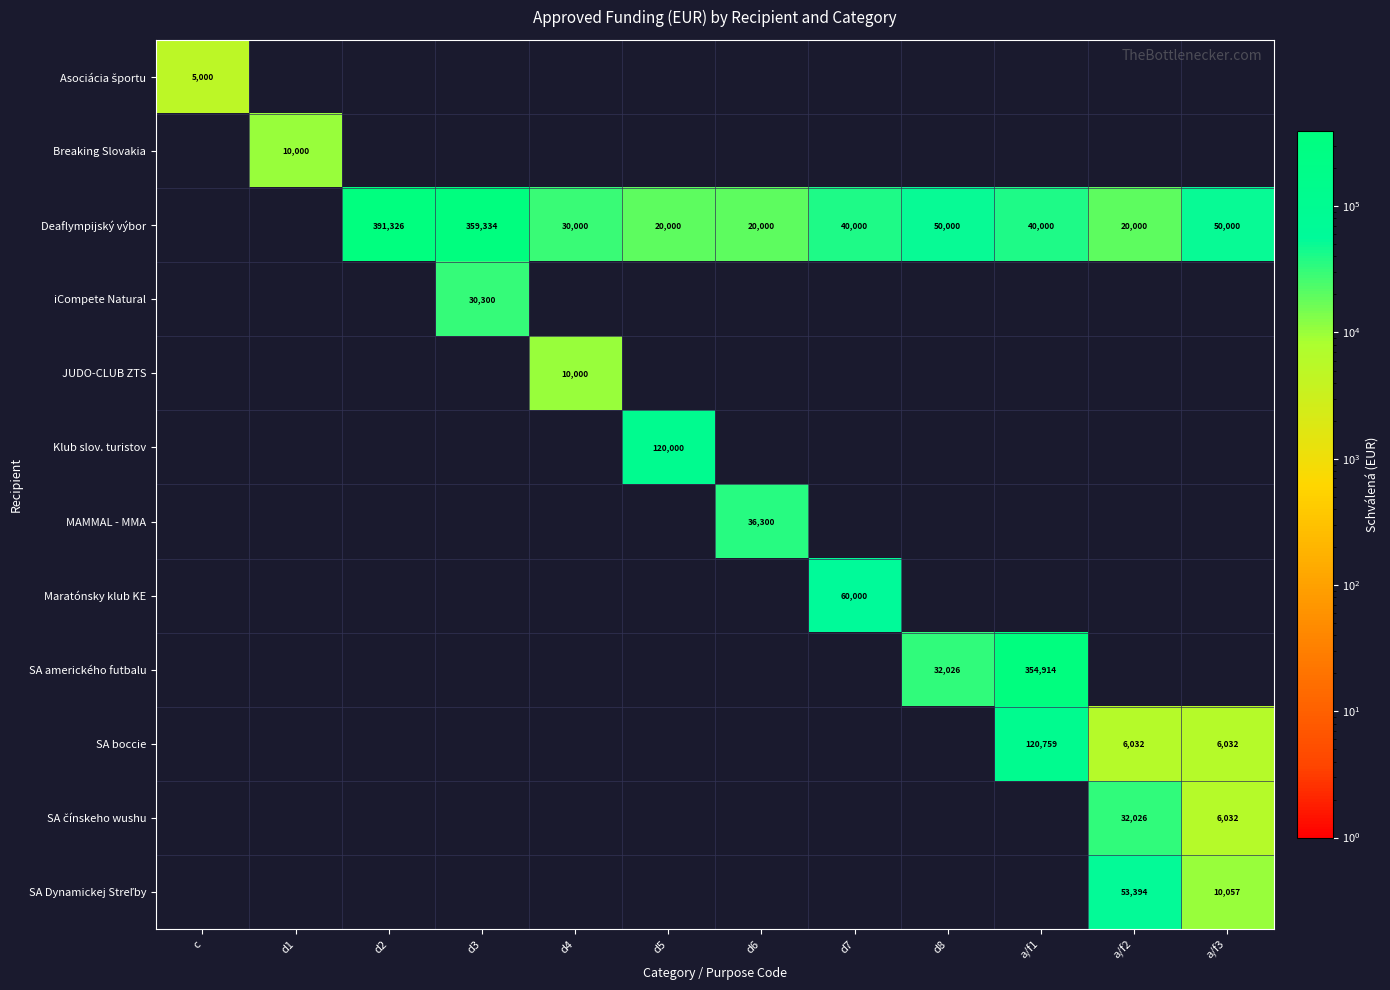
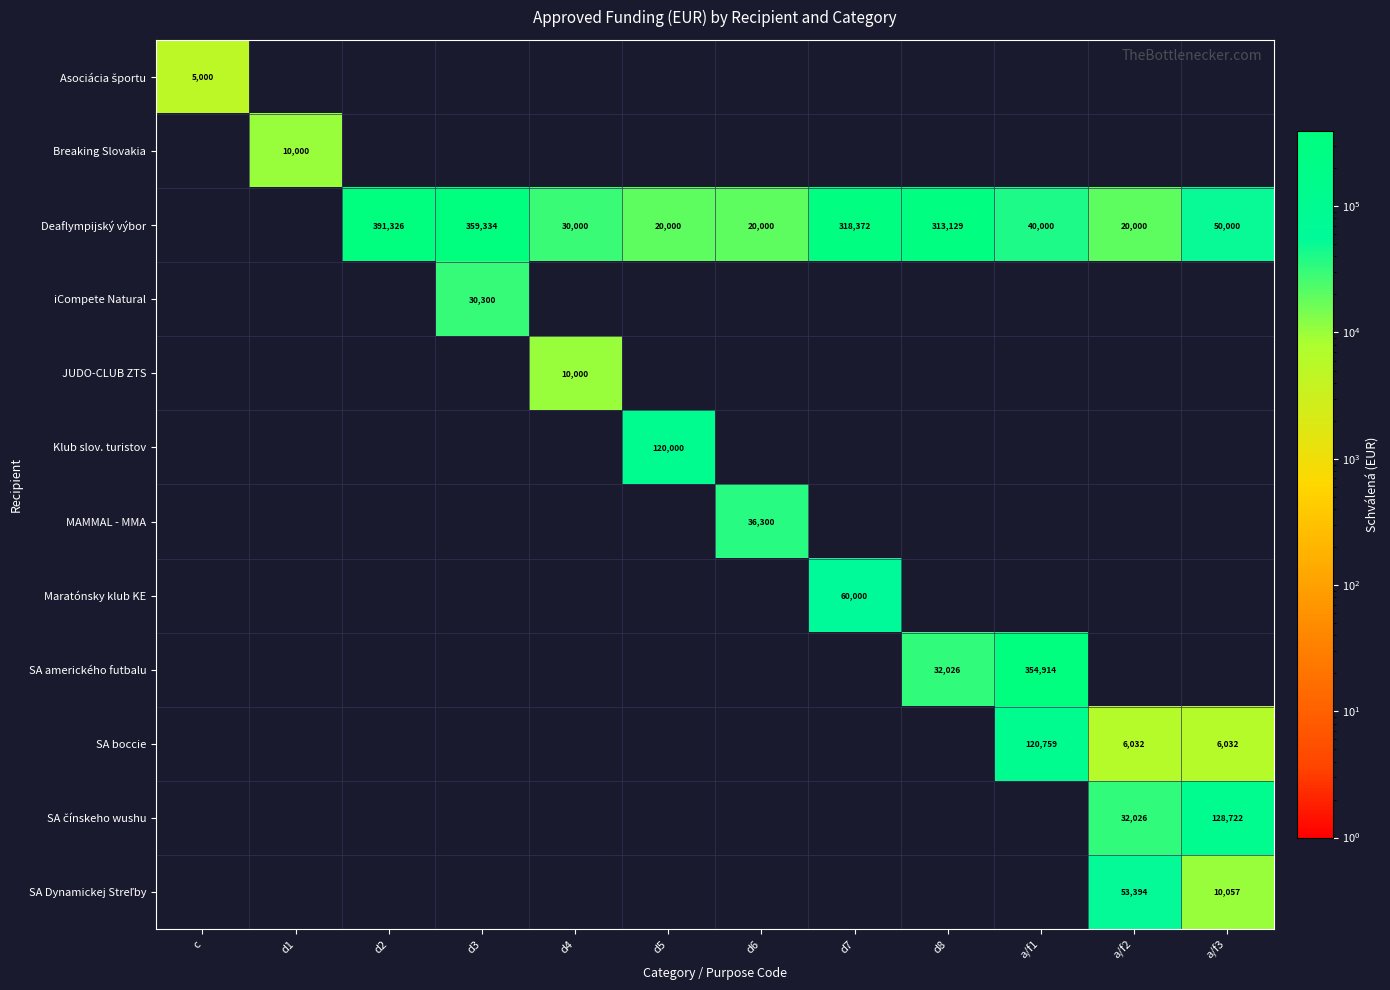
Deaflympijský výbor, d7: 40,000 -> 318,372
Deaflympijský výbor, d8: 50,000 -> 313,129
SA čínskeho wushu, a/f3: 6,032 -> 128,722
